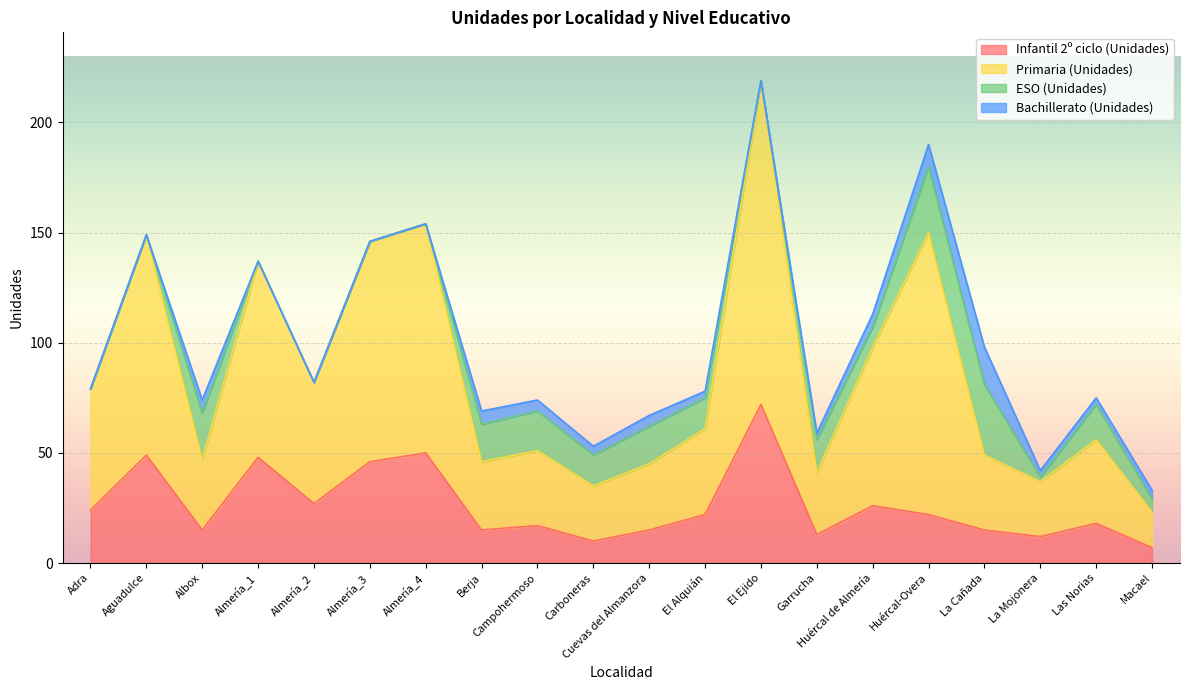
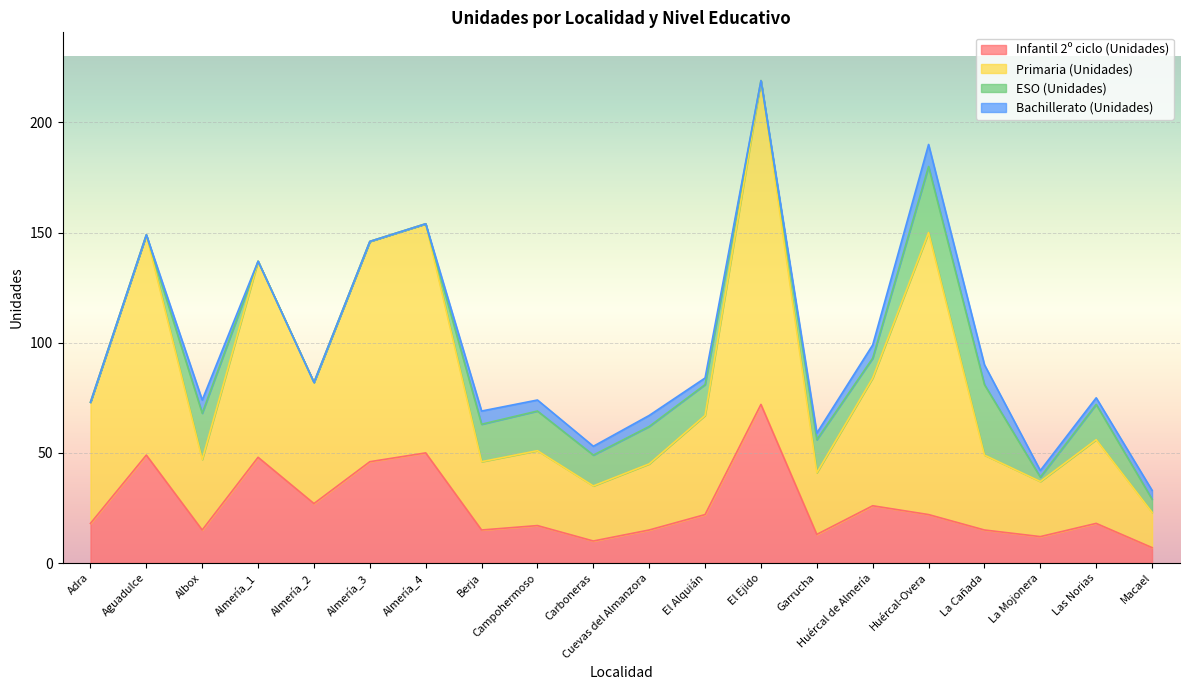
Infantil 2º ciclo (Unidades), Adra: 24 -> 18
Primaria (Unidades), El Alquián: 39 -> 45
Primaria (Unidades), Huércal de Almería: 72 -> 58
Bachillerato (Unidades), La Cañada: 17 -> 9
